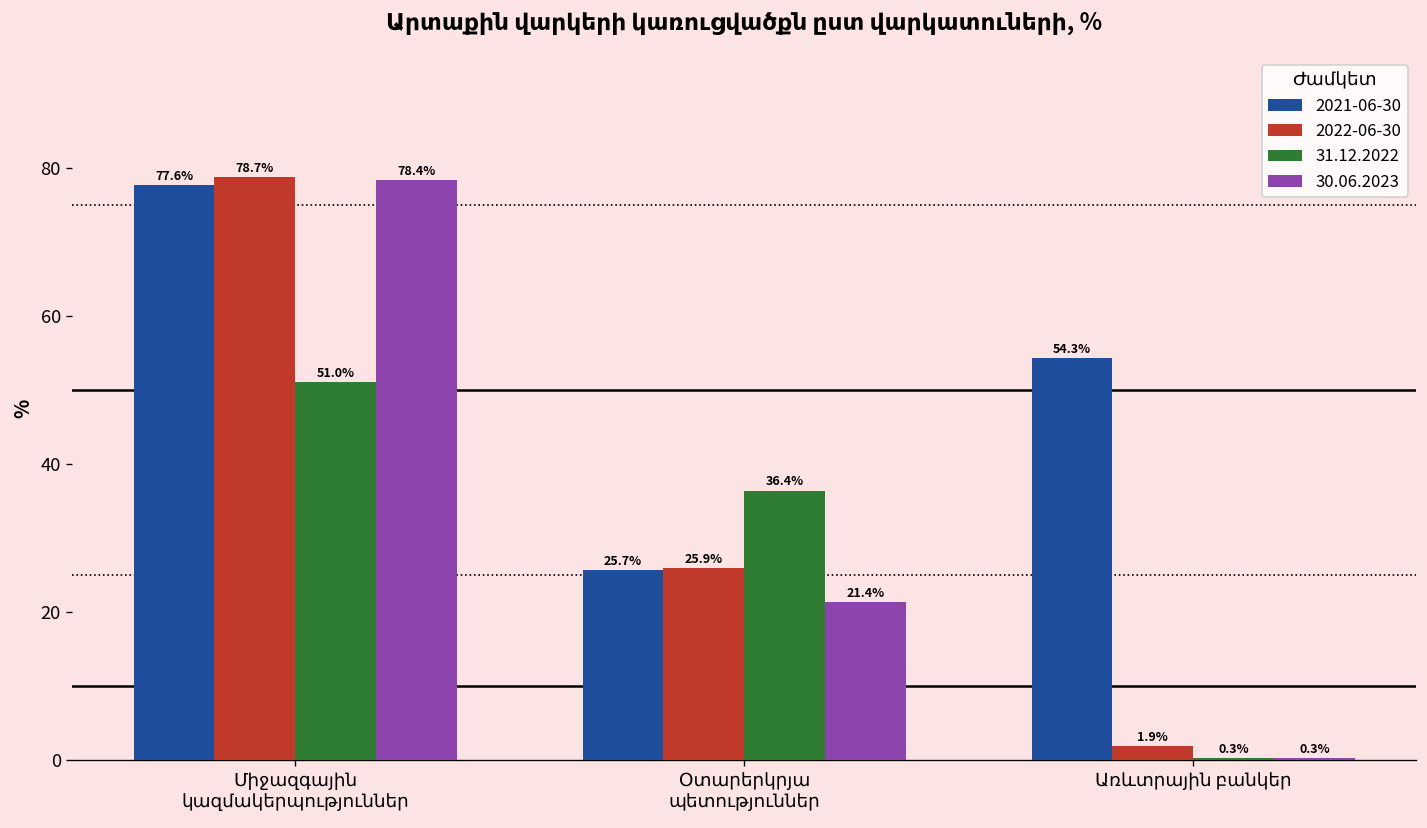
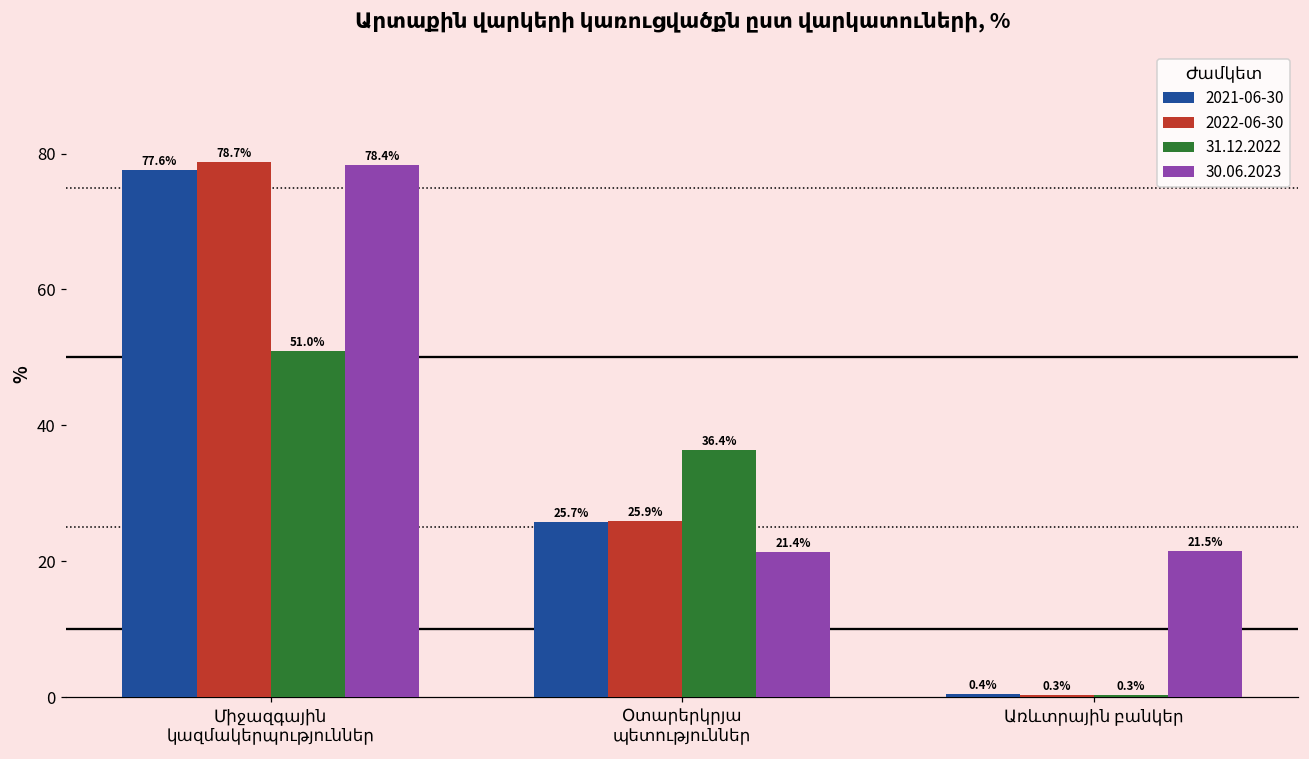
2021-06-30, Առևտրային բանկեր: 54.3% -> 0.4%
2022-06-30, Առևտրային բանկեր: 1.9% -> 0.3%
30.06.2023, Առևտրային բանկեր: 0.3% -> 21.5%
